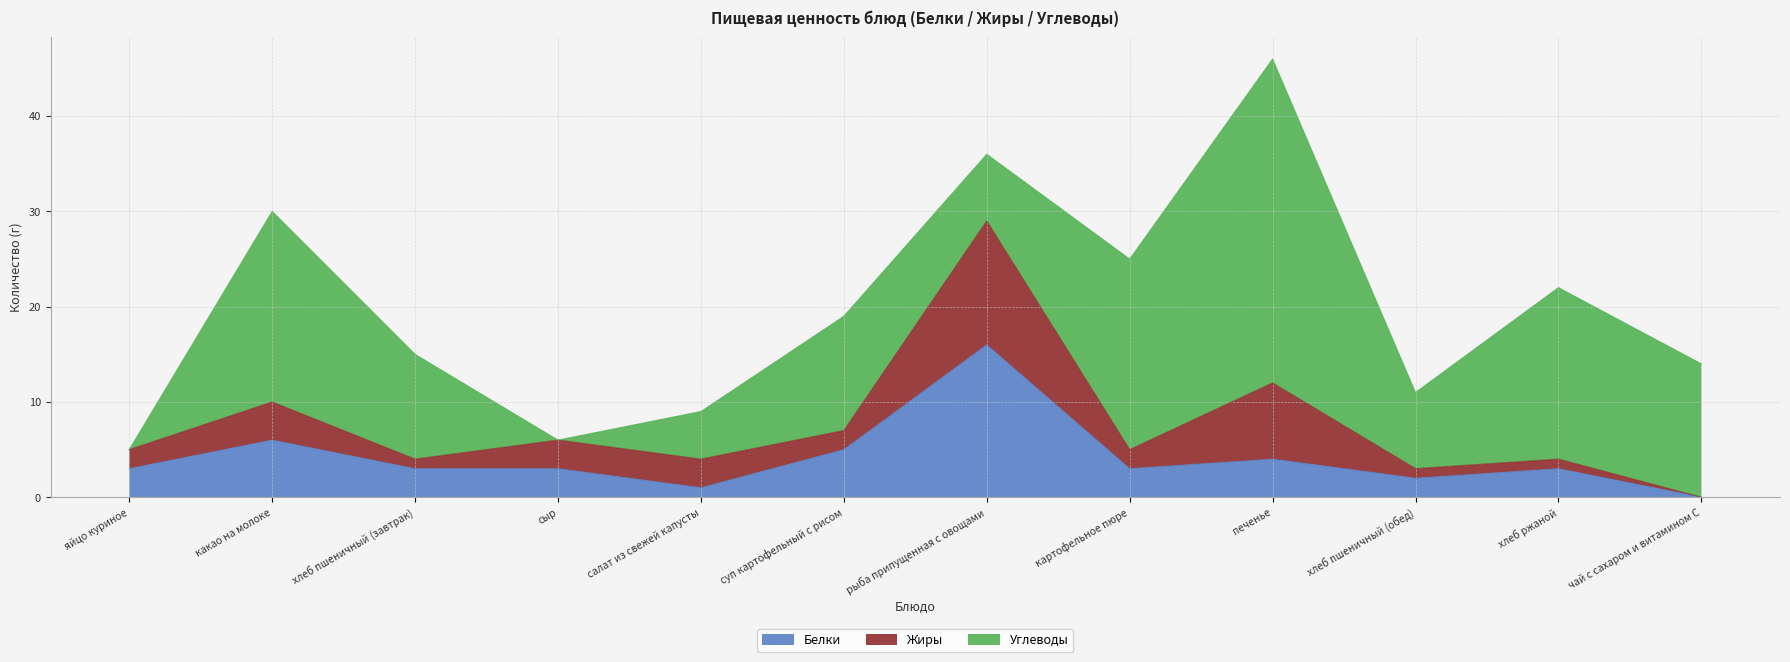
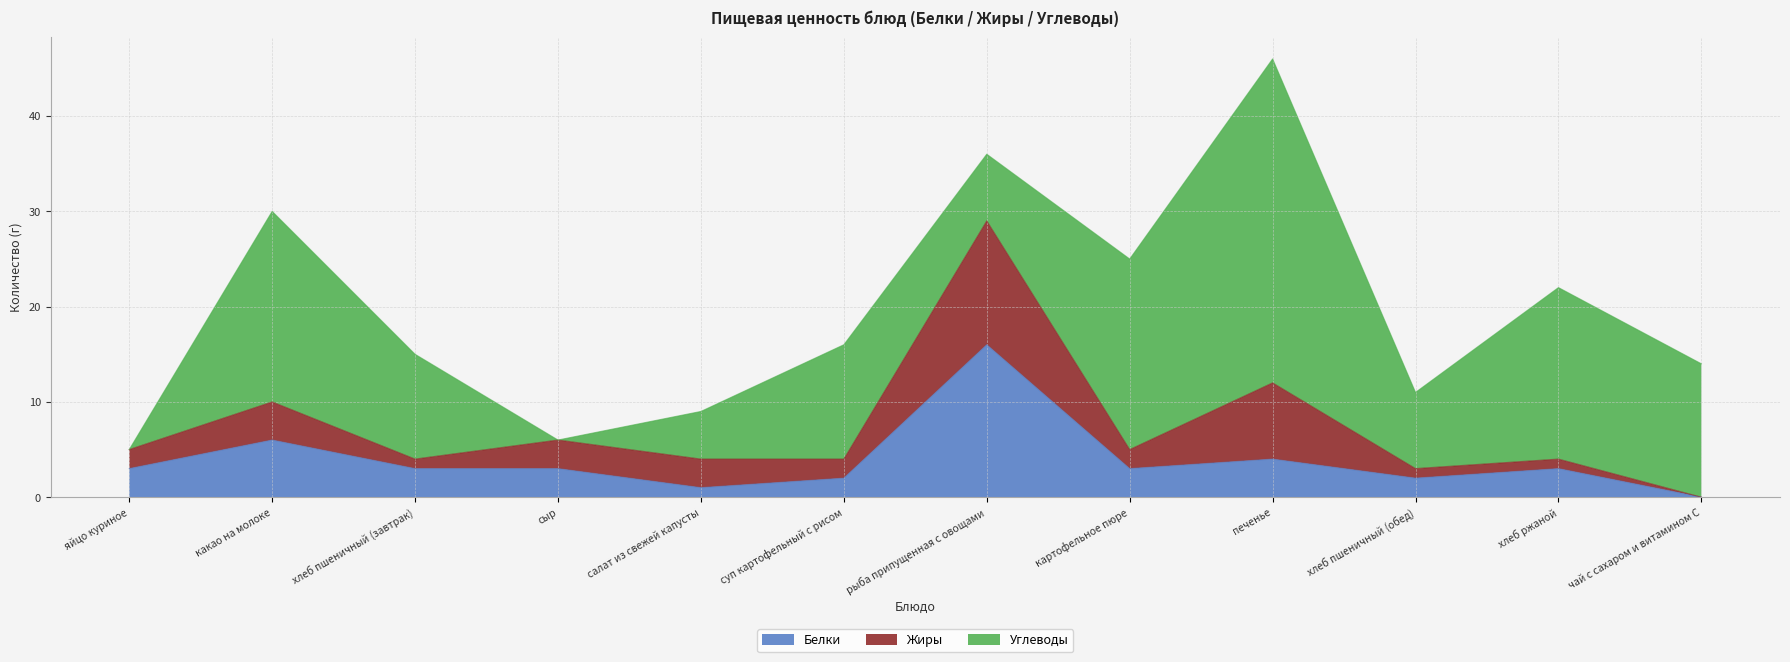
Белки, суп картофельный с рисом: 5 -> 2
